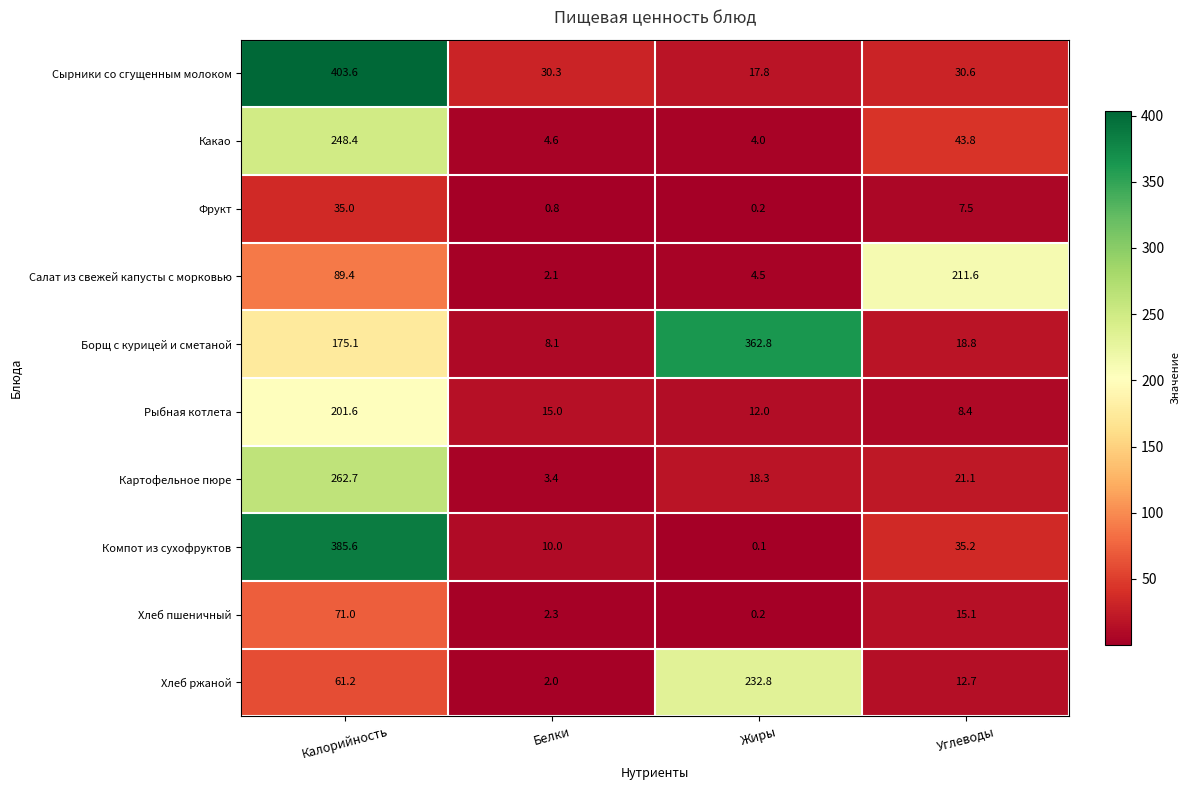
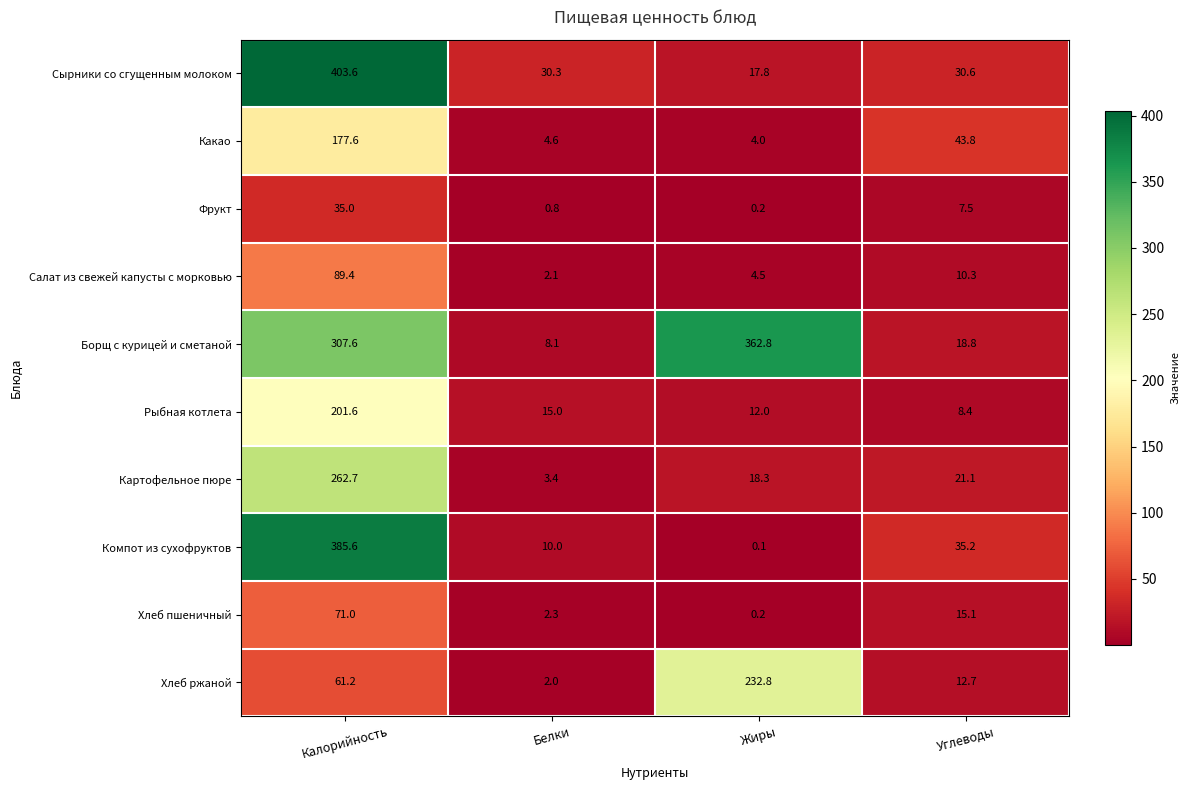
Какао, Калорийность: 248.4 -> 177.6
Салат из свежей капусты с морковью, Углеводы: 211.6 -> 10.3
Борщ с курицей и сметаной, Калорийность: 175.1 -> 307.6
